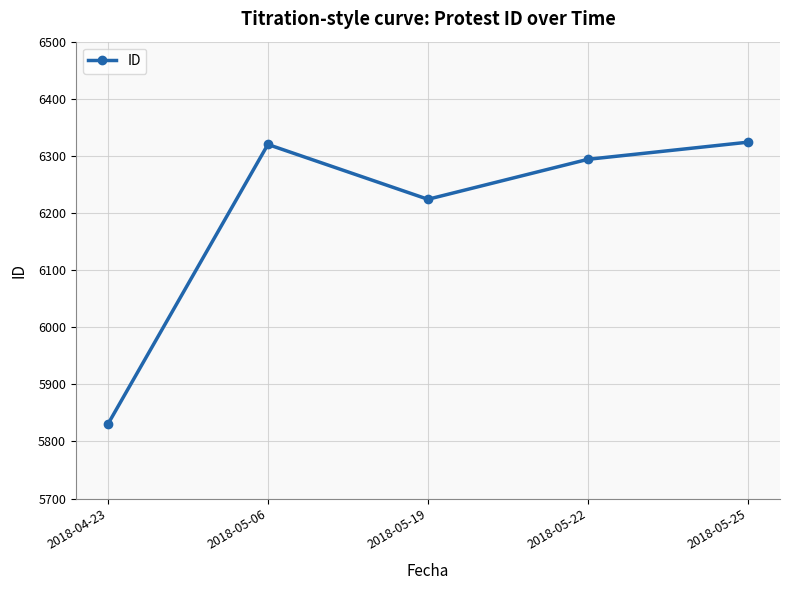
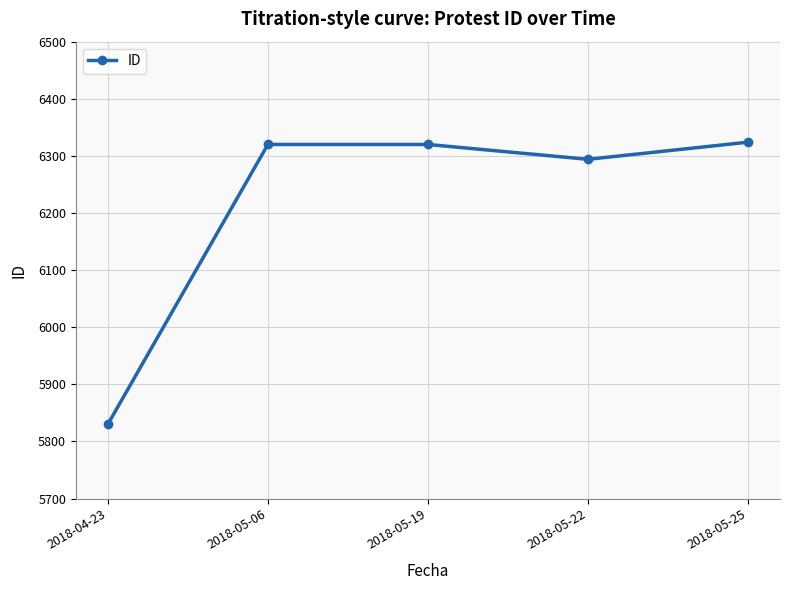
2018-05-19: 6220 -> 6320
